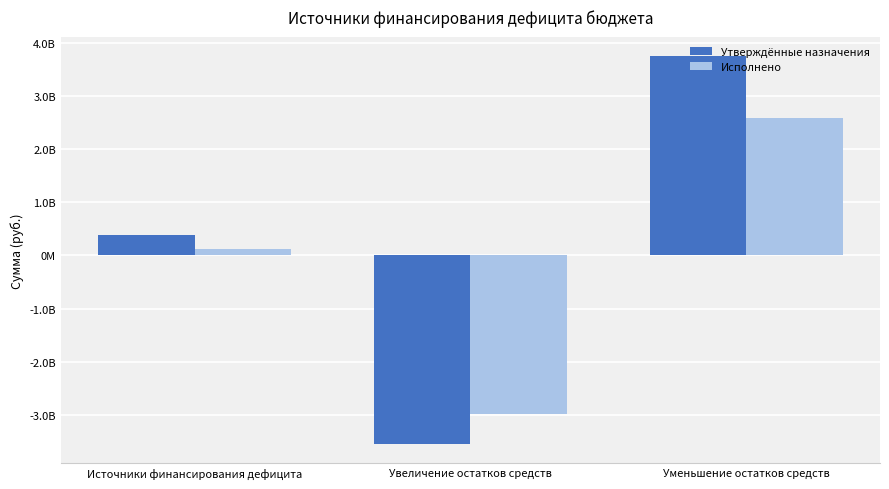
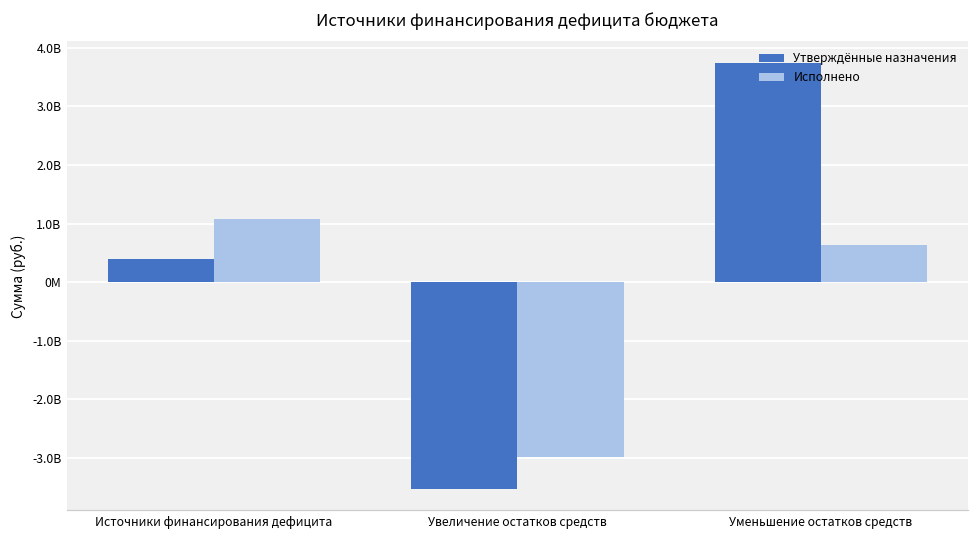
Исполнено, Источники финансирования дефицита: 100000000 -> 1100000000
Исполнено, Уменьшение остатков средств: 2600000000 -> 600000000
